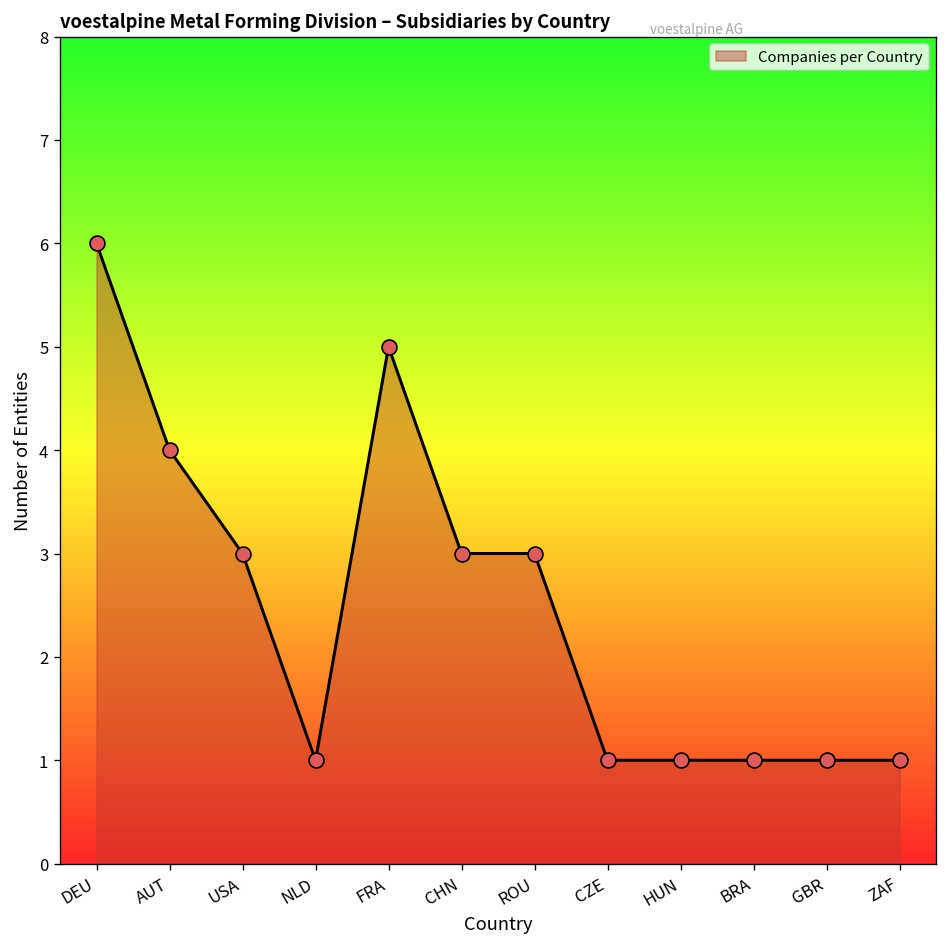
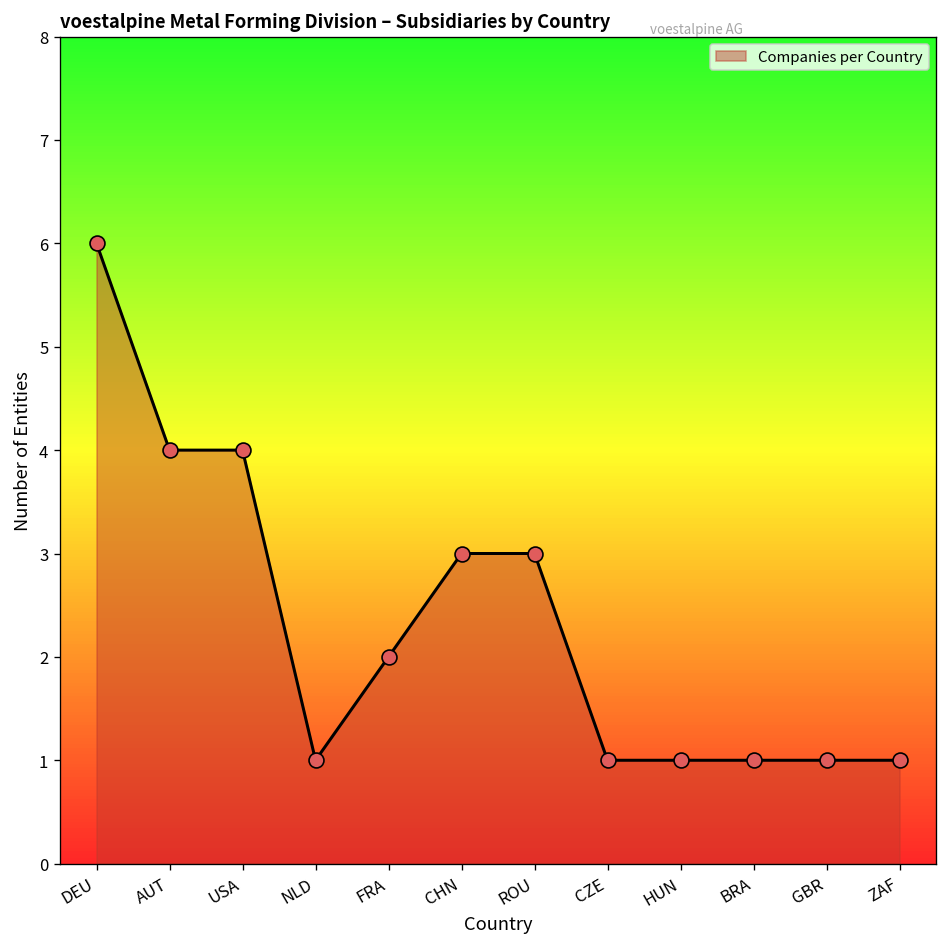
USA: 3 -> 4
FRA: 5 -> 2
